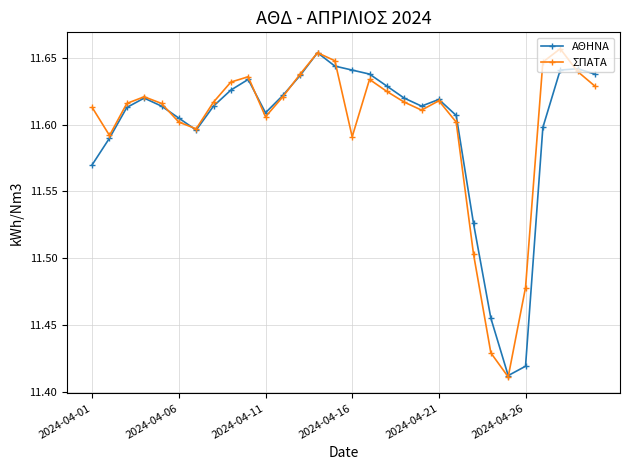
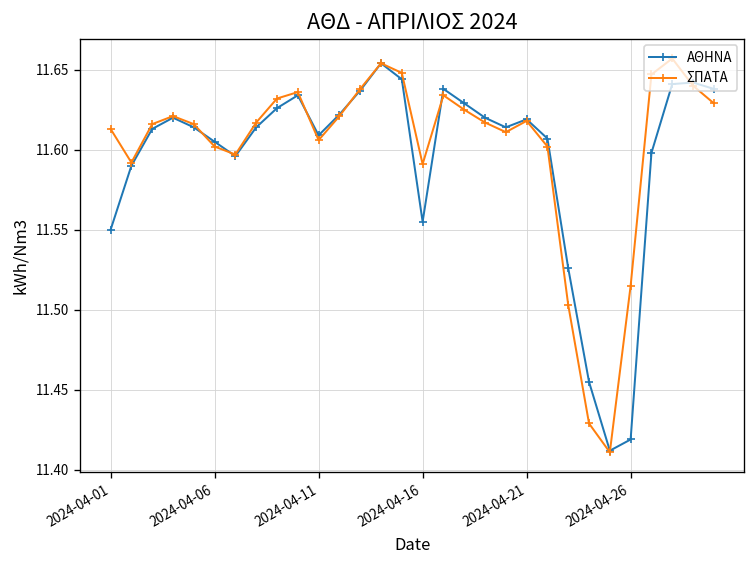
ΑΘΗΝΑ, 2024-04-01: 11.57 -> 11.55
ΑΘΗΝΑ, 2024-04-16: 11.641 -> 11.555
ΣΠΑΤΑ, 2024-04-26: 11.478 -> 11.515
